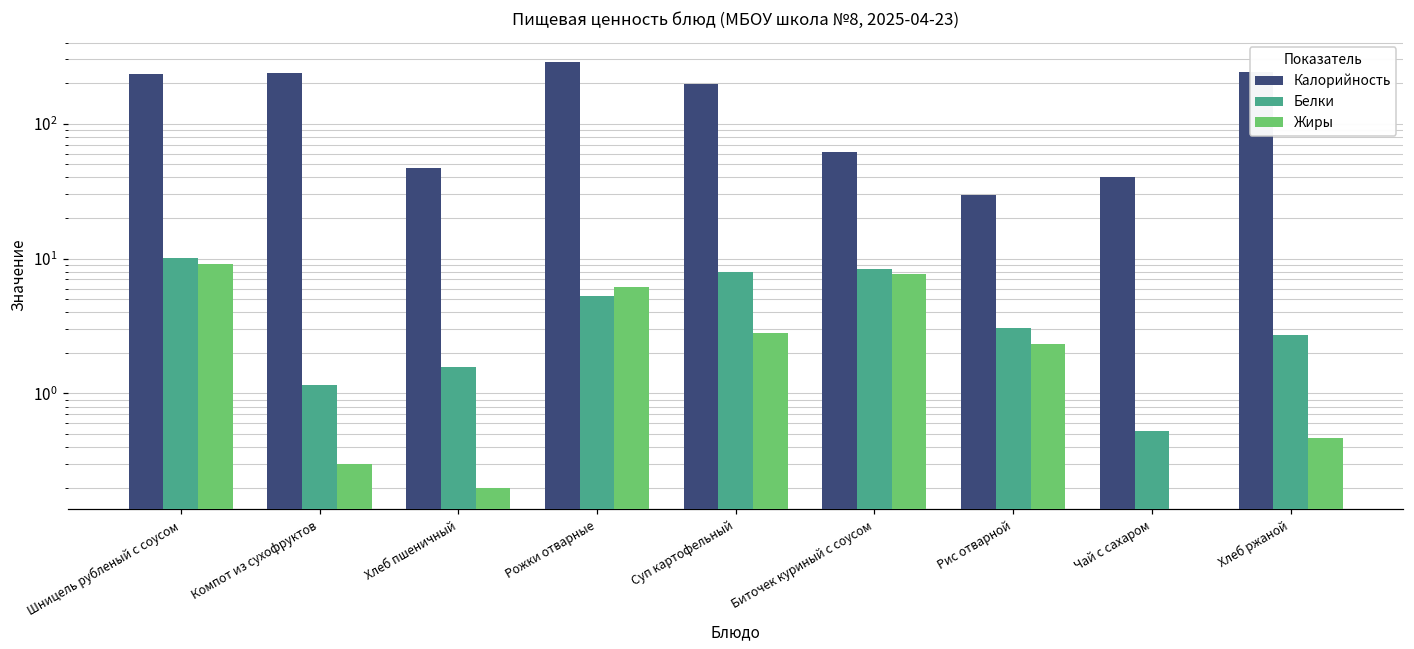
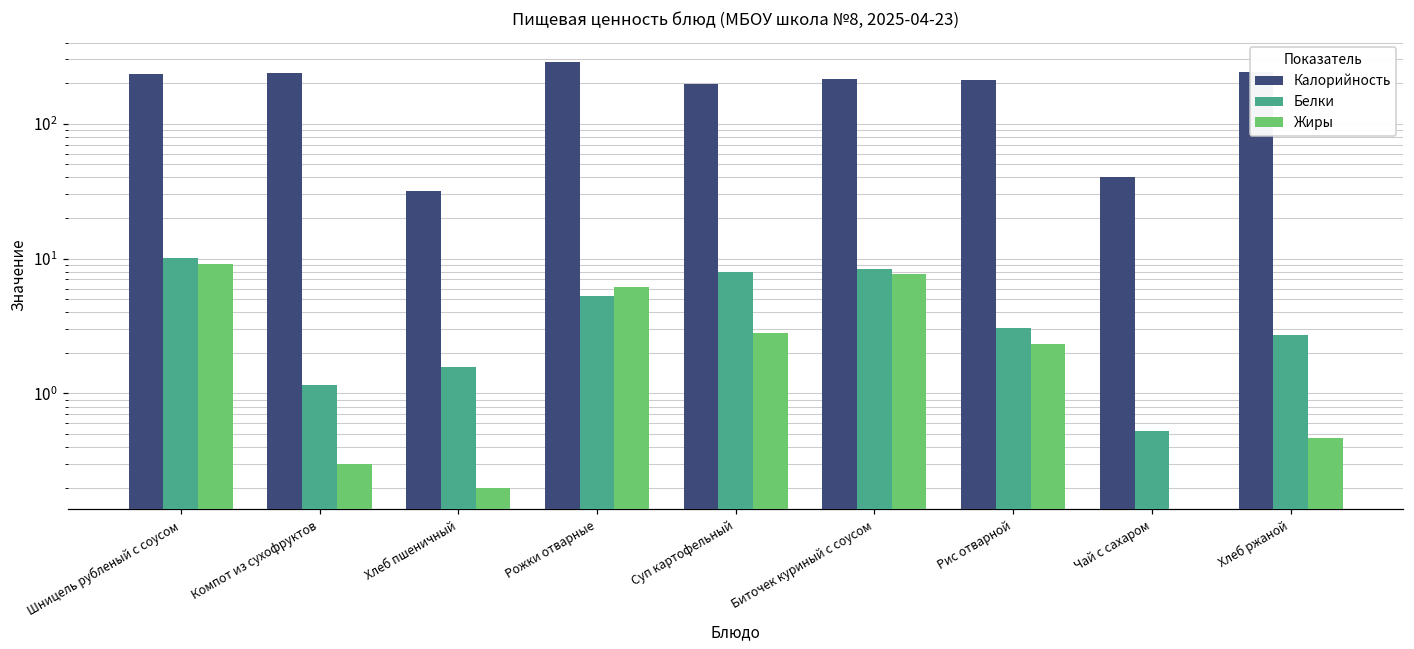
Калорийность, Хлеб пшеничный: 47 -> 32
Калорийность, Биточек куриный с соусом: 60 -> 210
Калорийность, Рис отварной: 30 -> 210
